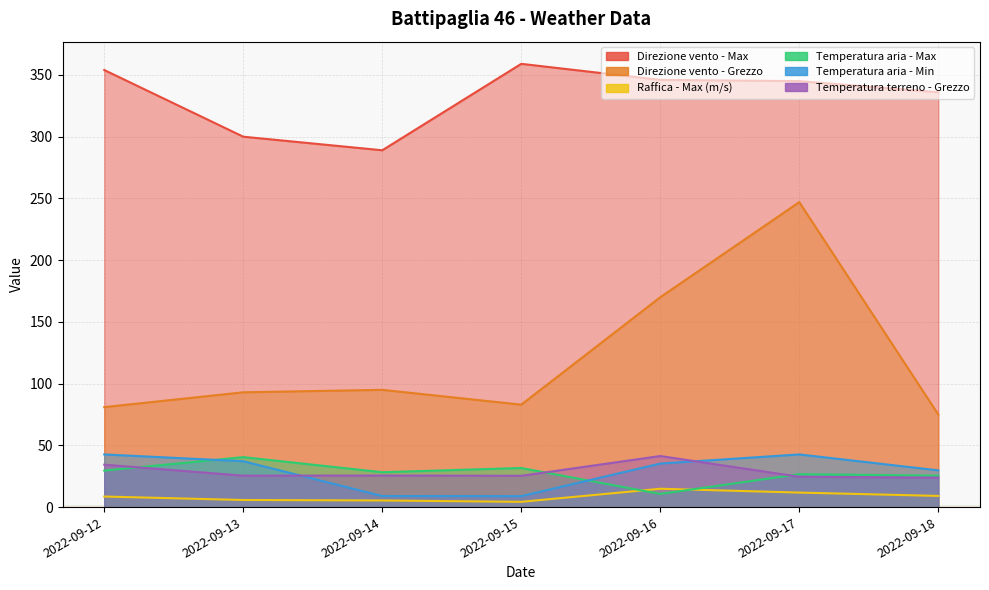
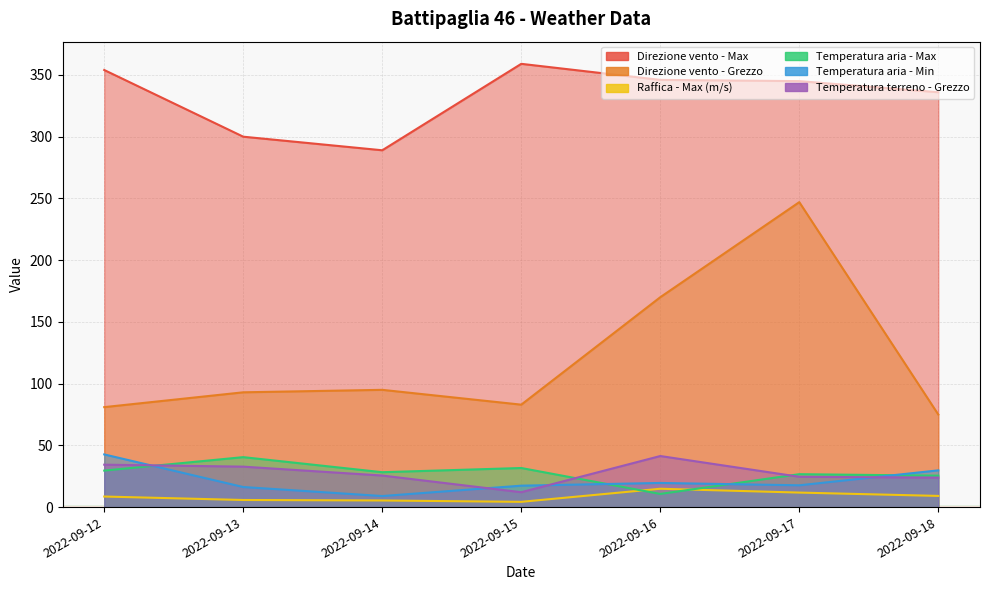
Temperatura aria - Min, 2022-09-13: 37 -> 16
Temperatura terreno - Grezzo, 2022-09-13: 26 -> 33
Temperatura aria - Min, 2022-09-15: 9 -> 17
Temperatura terreno - Grezzo, 2022-09-15: 25 -> 12
Temperatura aria - Min, 2022-09-16: 35 -> 20
Temperatura aria - Min, 2022-09-17: 43 -> 18
